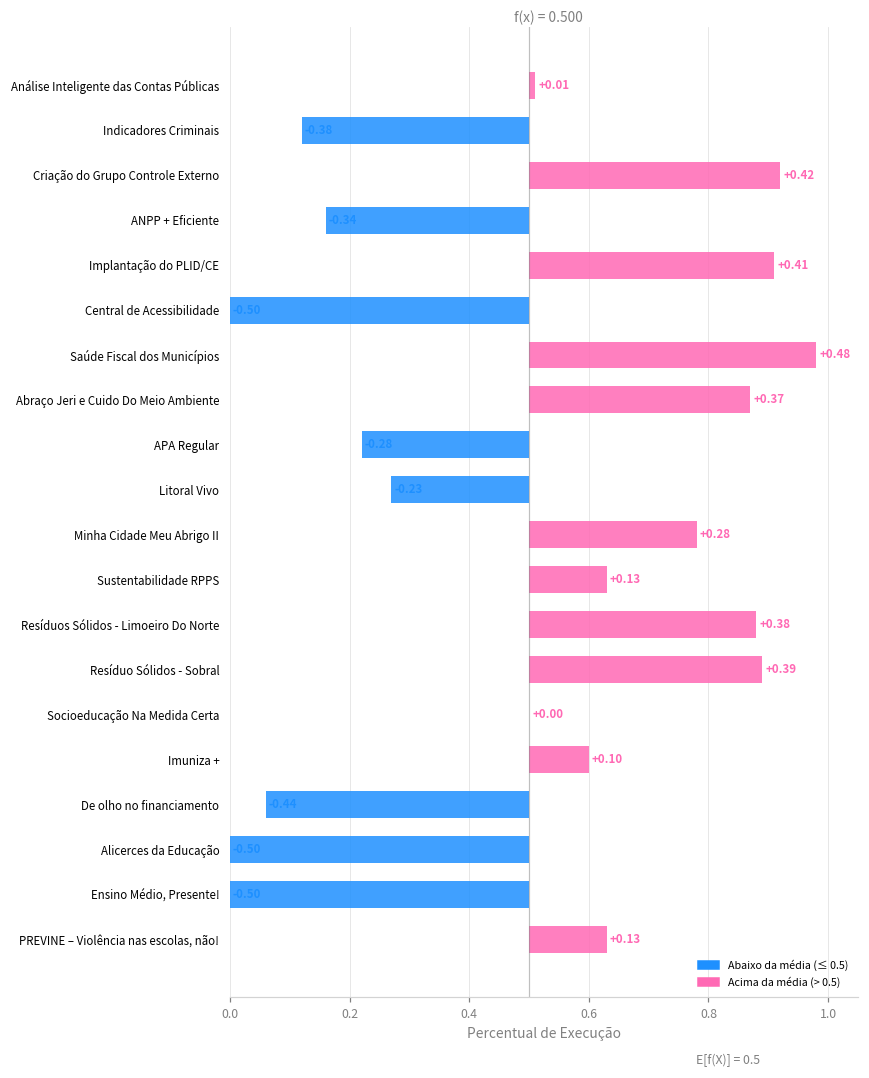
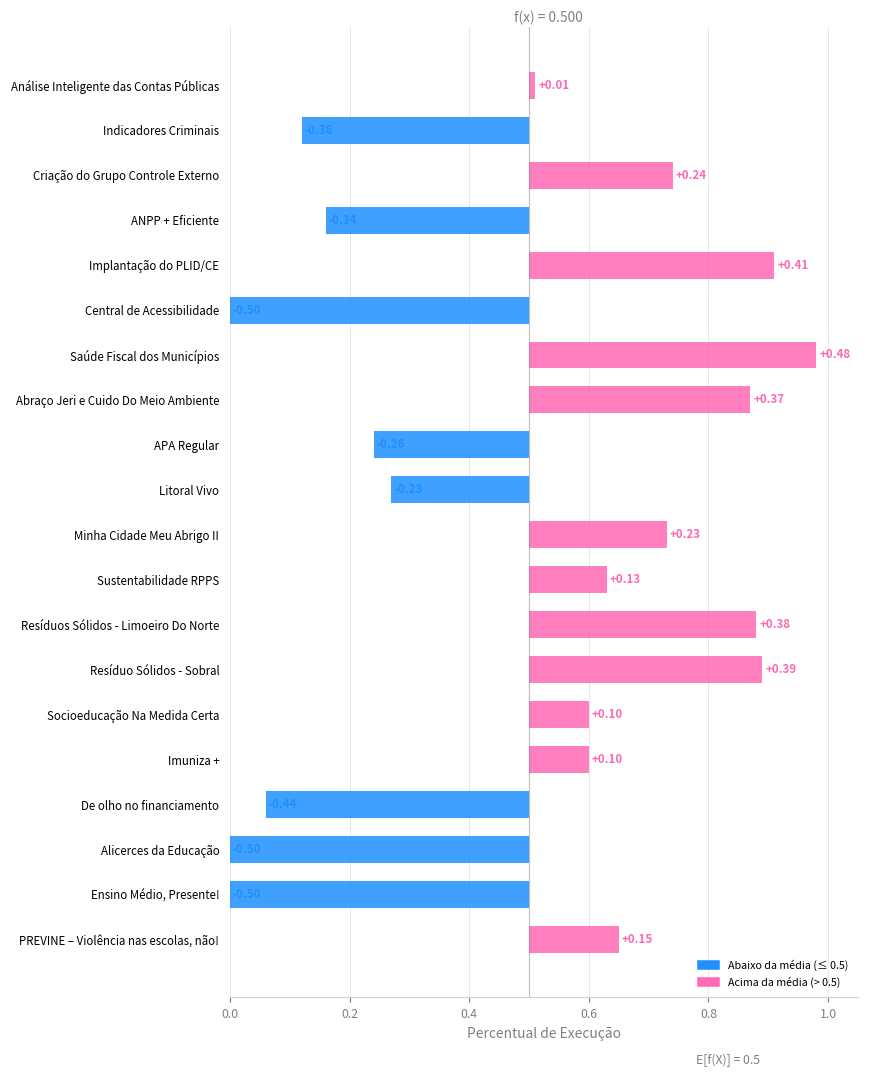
Criação do Grupo Controle Externo: +0.42 -> +0.24
APA Regular: 0.22 -> 0.24
Minha Cidade Meu Abrigo II: +0.28 -> +0.23
Socioeducação Na Medida Certa: +0.00 -> +0.10
PREVINE – Violência nas escolas, não!: +0.13 -> +0.15
